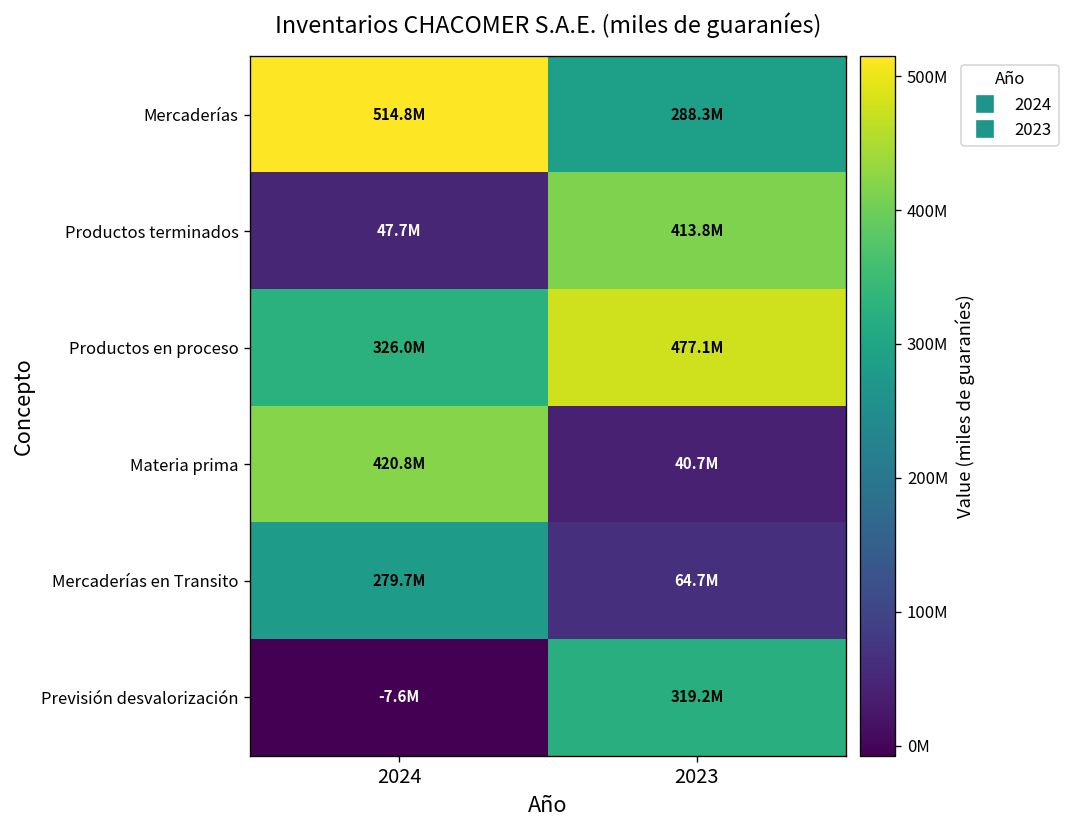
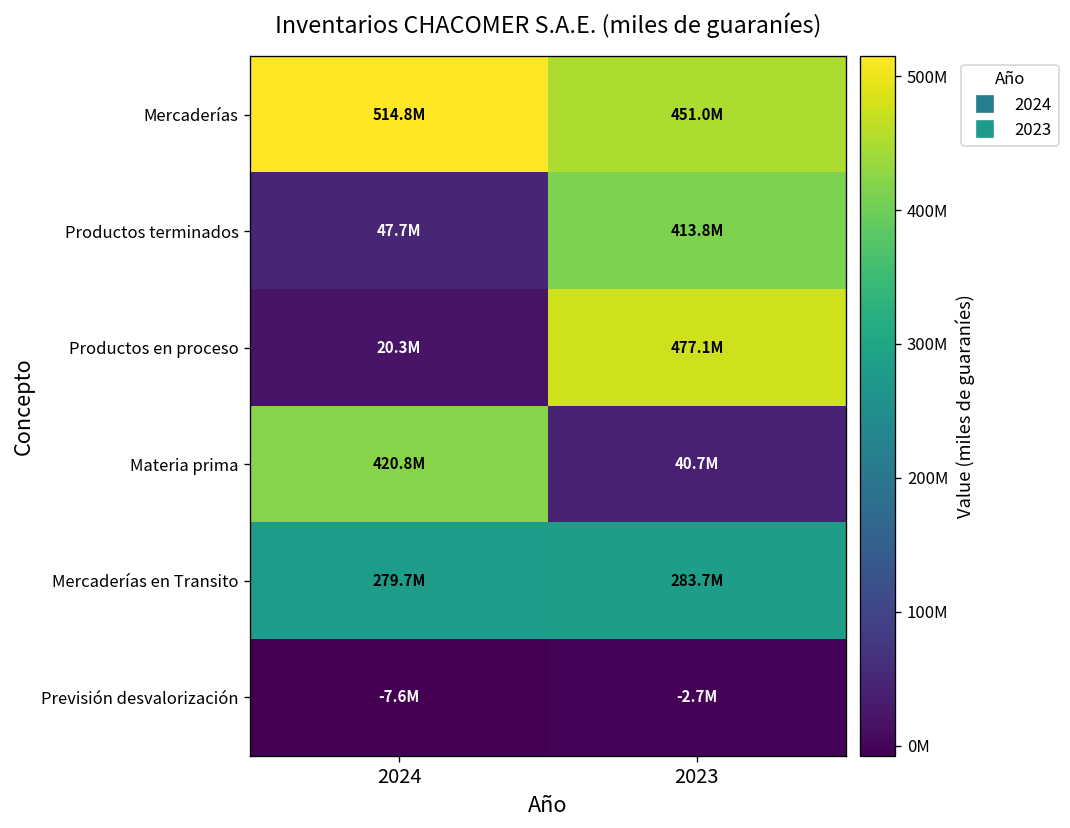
Mercaderías, 2023: 288.3M -> 451.0M
Productos en proceso, 2024: 326.0M -> 20.3M
Mercaderías en Transito, 2023: 64.7M -> 283.7M
Previsión desvalorización, 2023: 319.2M -> -2.7M
